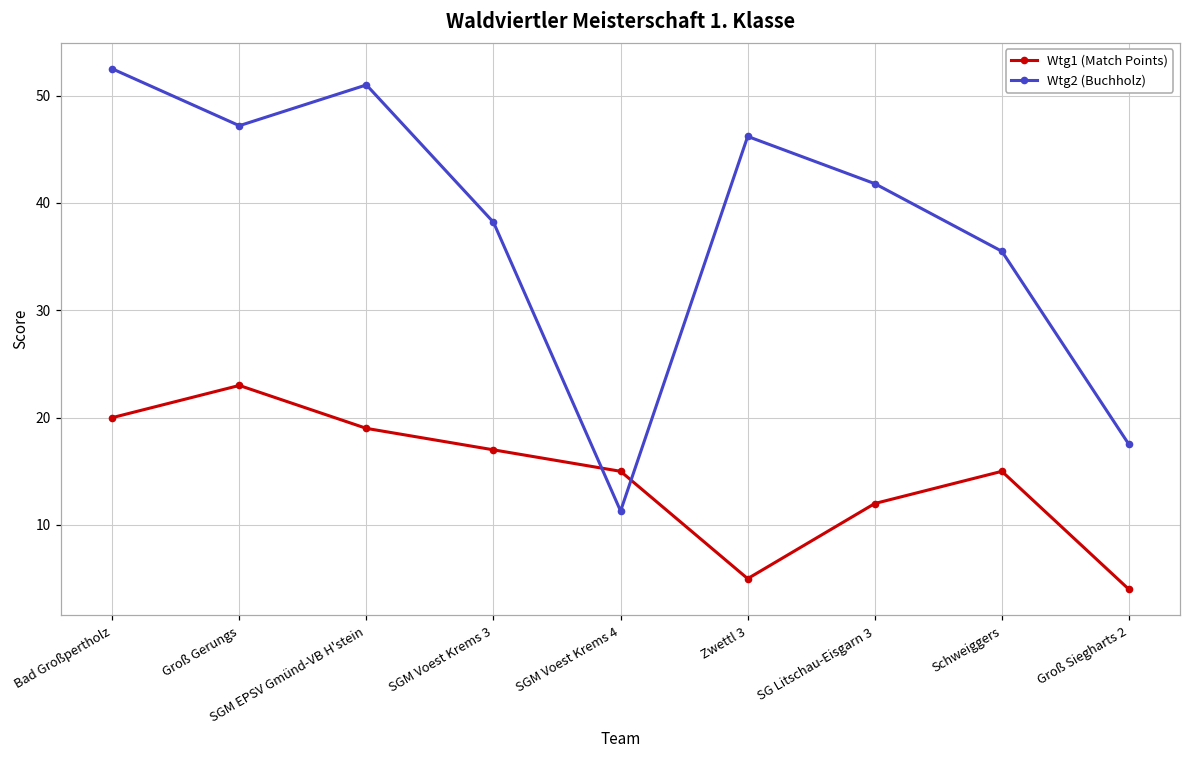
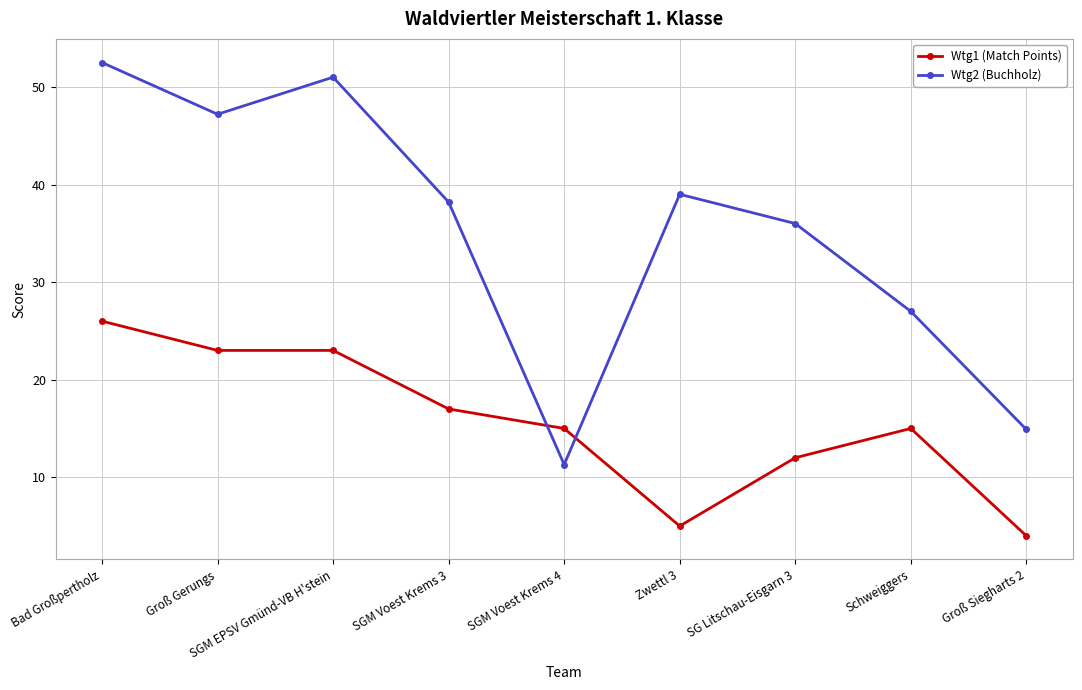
Wtg1 (Match Points), Bad Großpertholz: 20 -> 26
Wtg1 (Match Points), SGM EPSV Gmünd-VB H'stein: 19 -> 23
Wtg2 (Buchholz), Zwettl 3: 46 -> 39
Wtg2 (Buchholz), SG Litschau-Eisgarn 3: 42 -> 36
Wtg2 (Buchholz), Schweiggers: 36 -> 27
Wtg2 (Buchholz), Groß Siegharts 2: 18 -> 15
